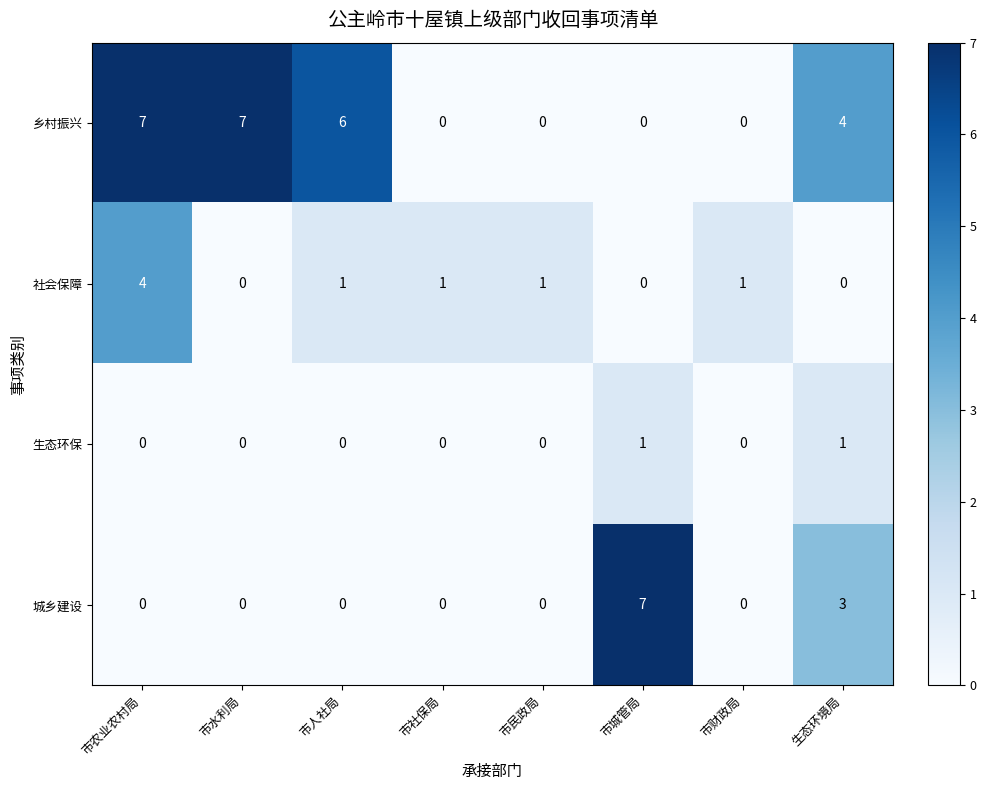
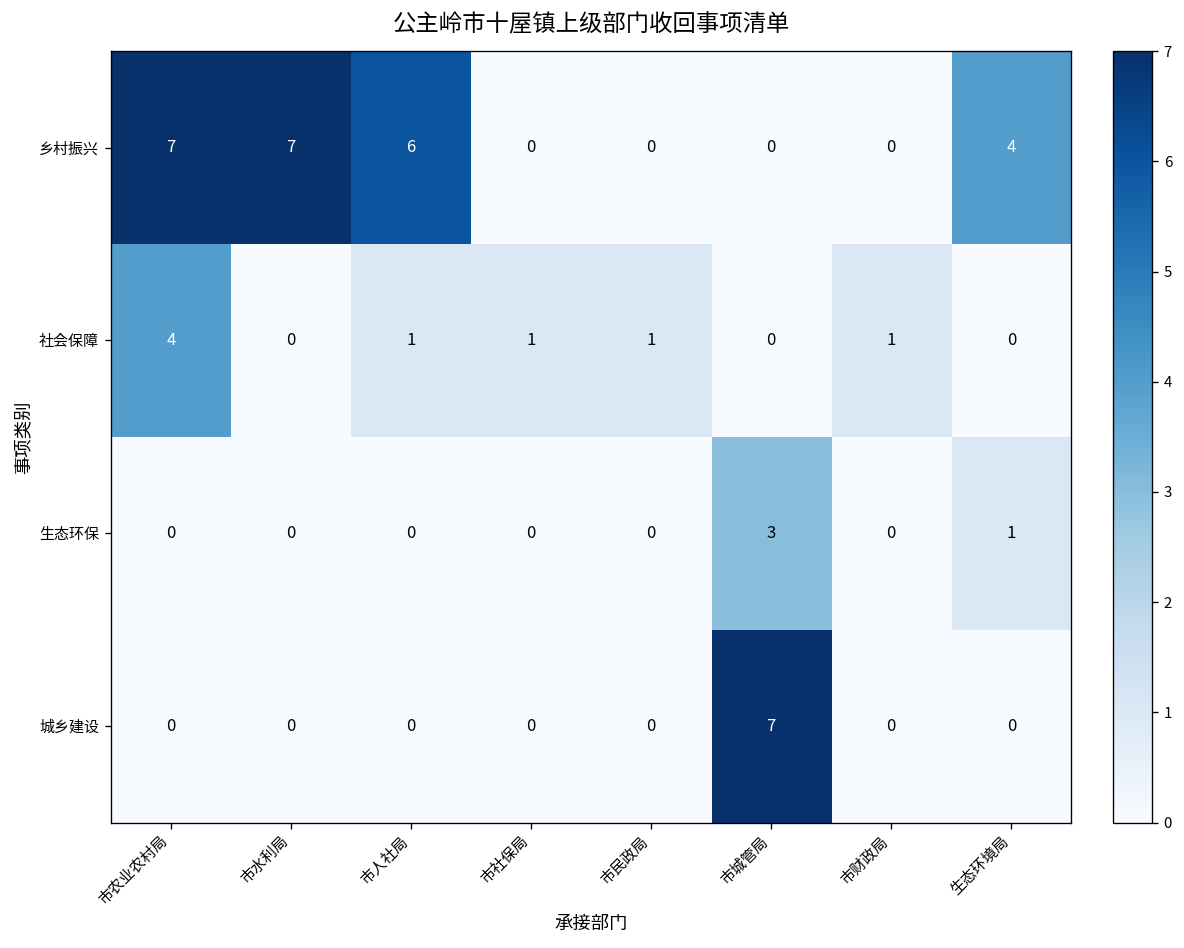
生态环保, 市城管局: 1 -> 3
城乡建设, 生态环境局: 3 -> 0
